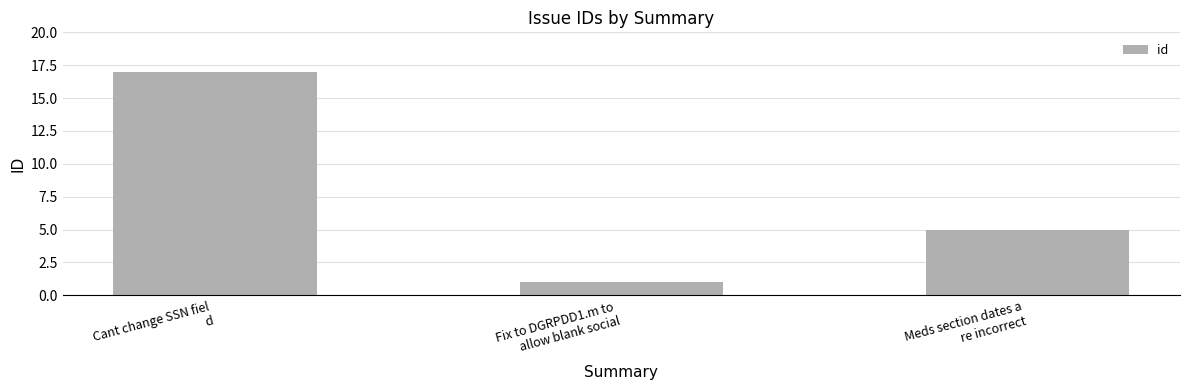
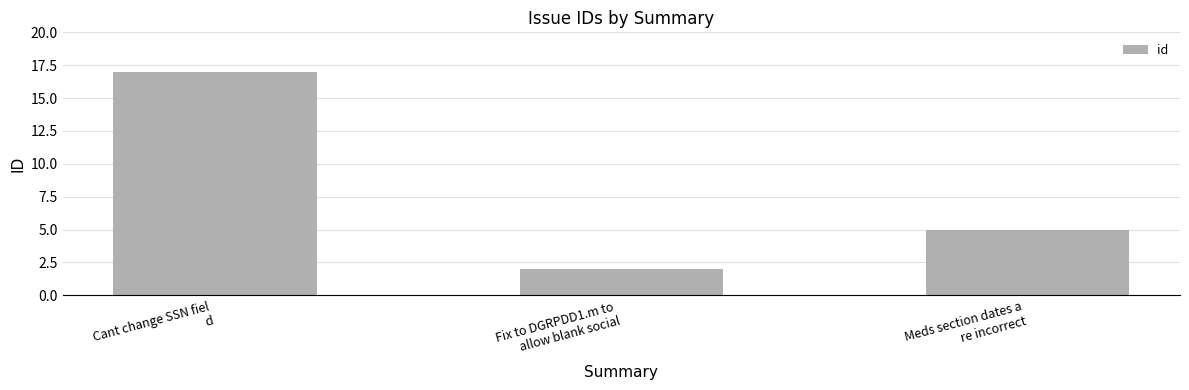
Fix to DGRPDD1.m to allow blank social: 1 -> 2
